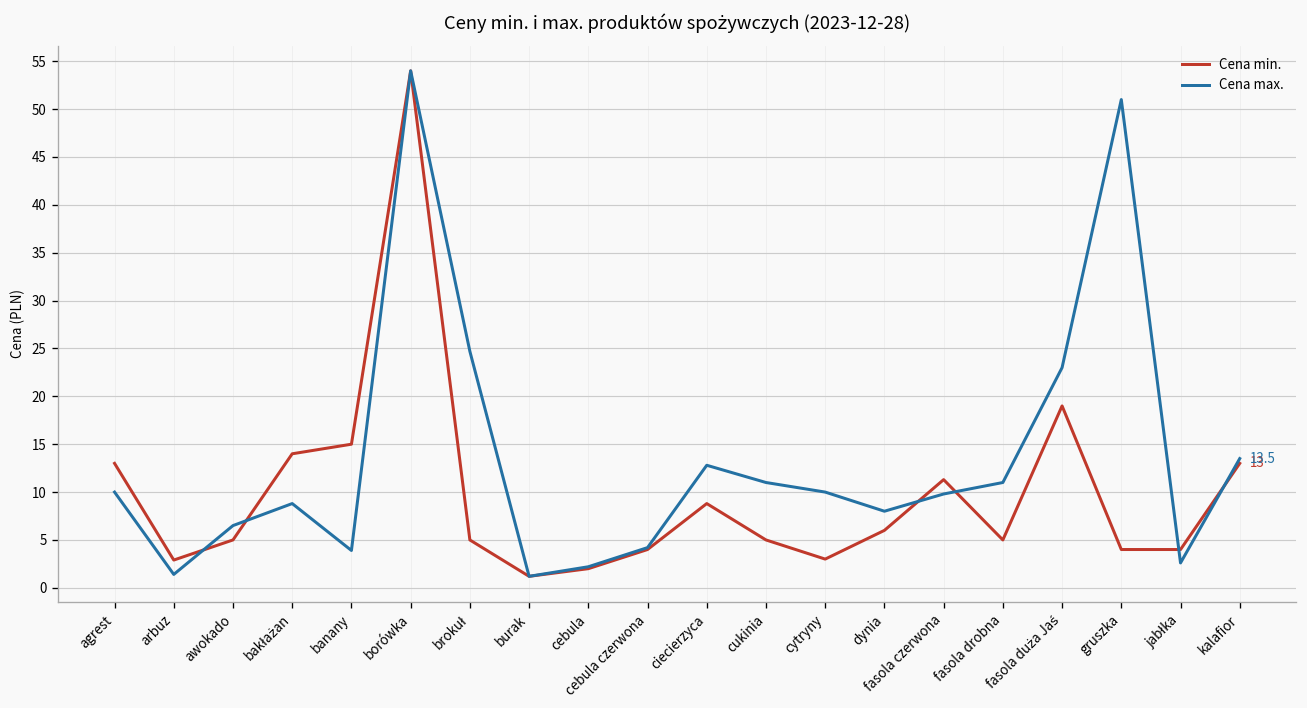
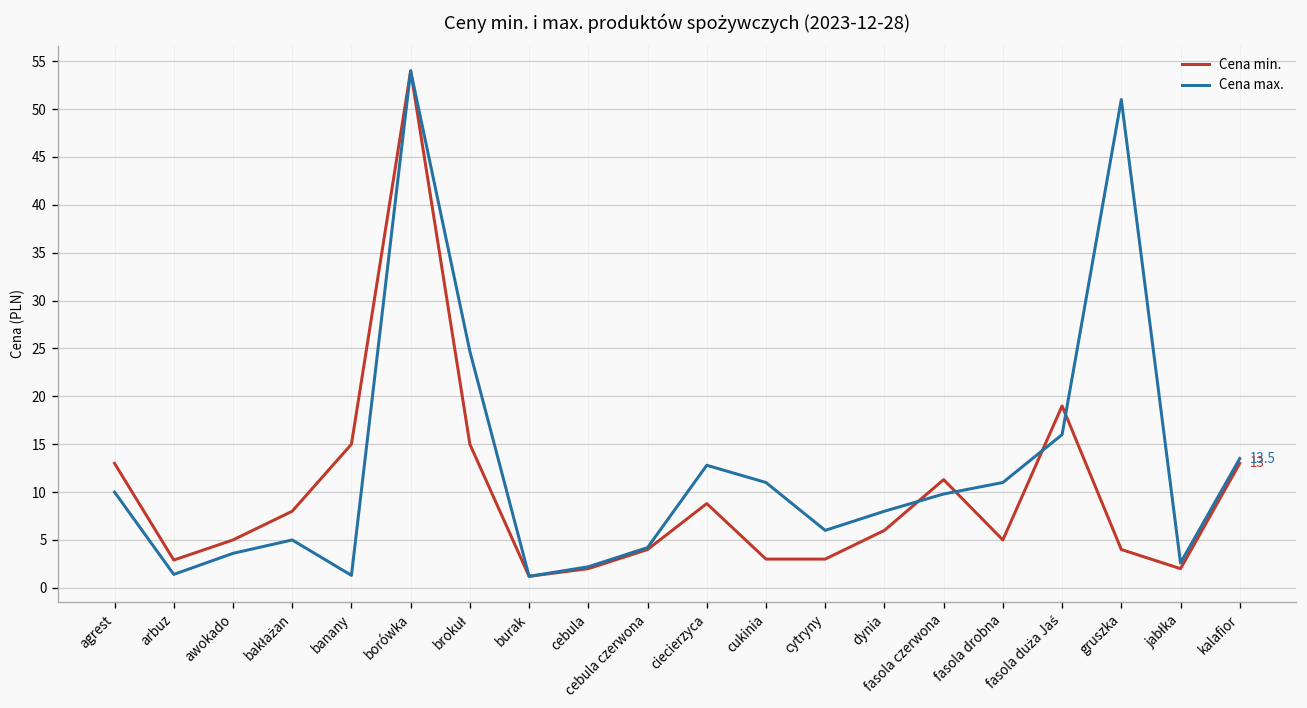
Cena max., awokado: 7 -> 4
Cena min., bakłażan: 14 -> 8
Cena max., bakłażan: 9 -> 5
Cena max., banany: 4 -> 1
Cena min., brokuł: 5 -> 15
Cena min., cukinia: 5 -> 3
Cena max., cytryny: 10 -> 6
Cena max., fasola duża Jaś: 23 -> 16
Cena min., jabłka: 4 -> 2
